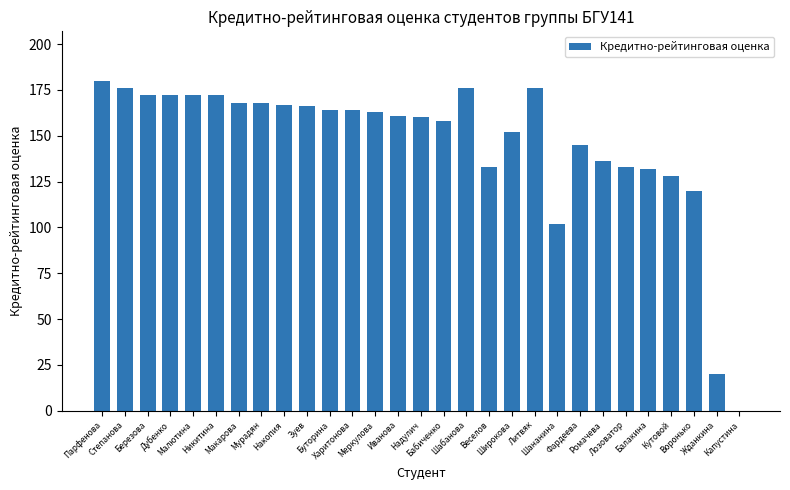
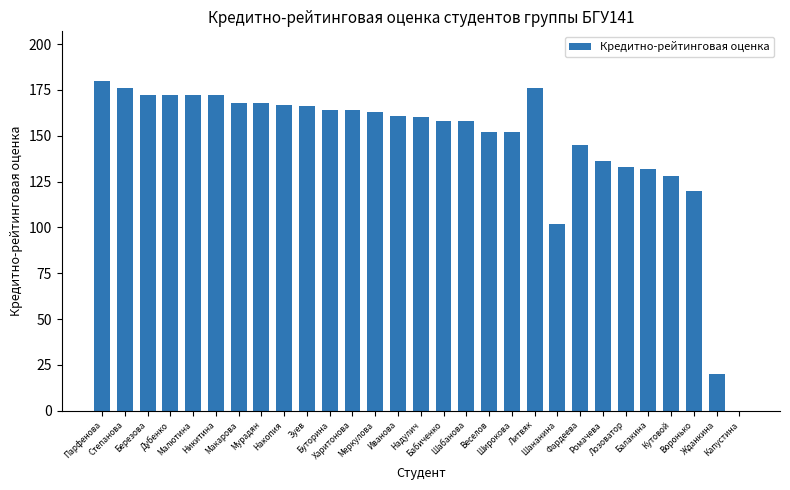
Шабанова: 176 -> 158
Веселов: 133 -> 152
